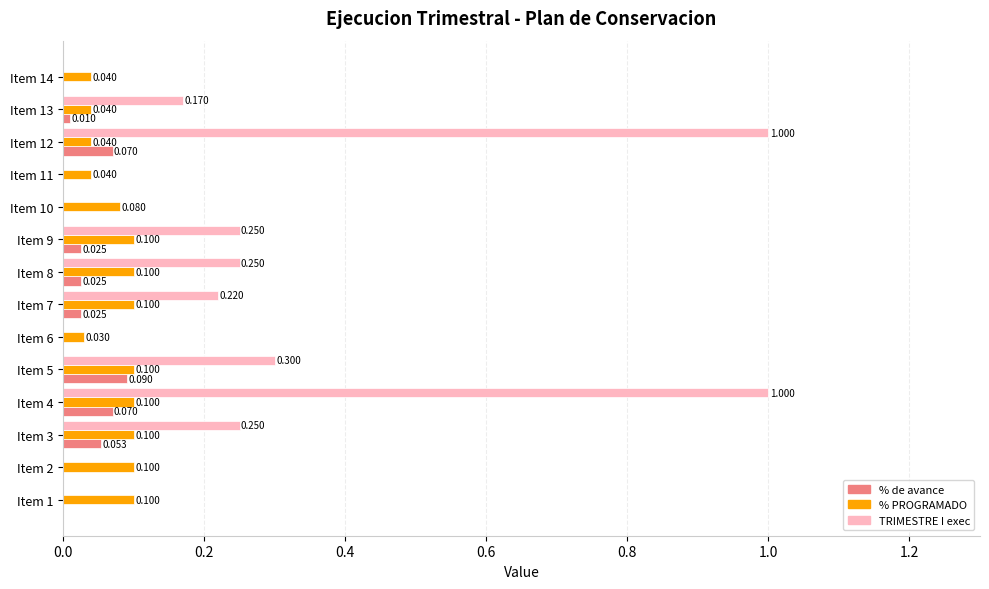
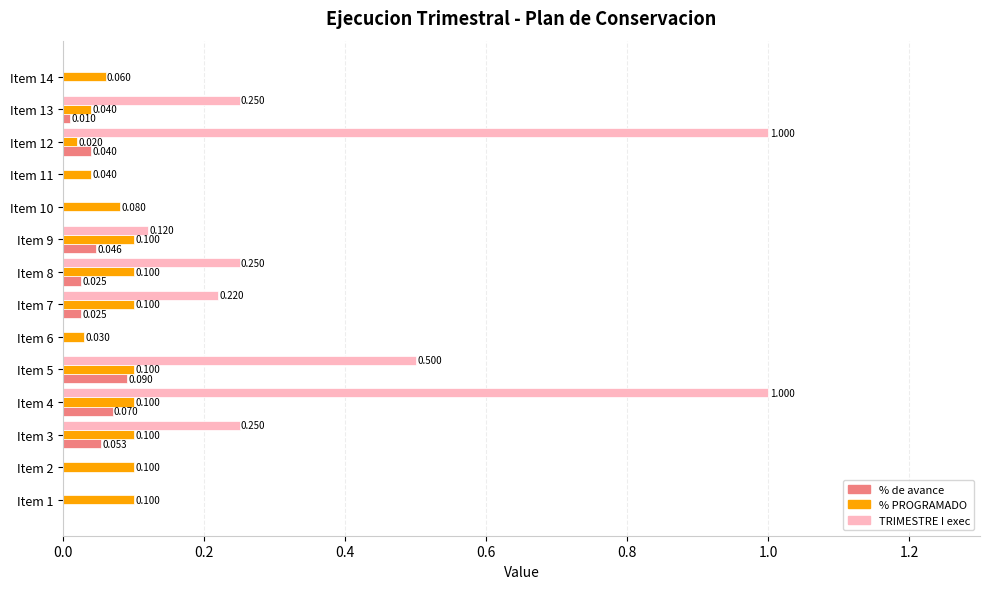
% PROGRAMADO, Item 14: 0.040 -> 0.060
TRIMESTRE I exec, Item 13: 0.170 -> 0.250
% PROGRAMADO, Item 12: 0.040 -> 0.020
% de avance, Item 12: 0.070 -> 0.040
TRIMESTRE I exec, Item 9: 0.250 -> 0.120
% de avance, Item 9: 0.025 -> 0.046
TRIMESTRE I exec, Item 5: 0.300 -> 0.500
